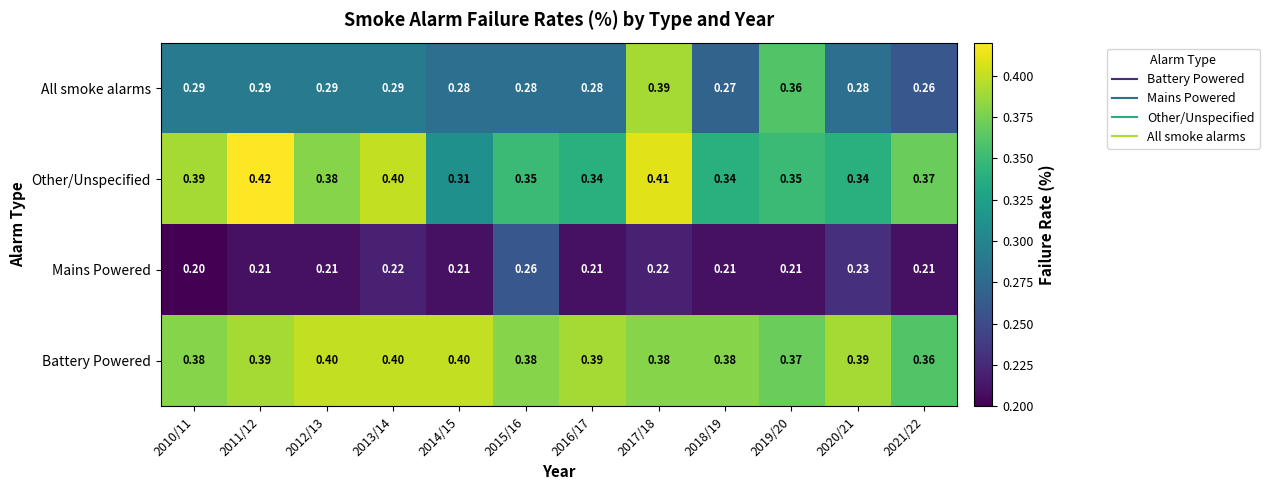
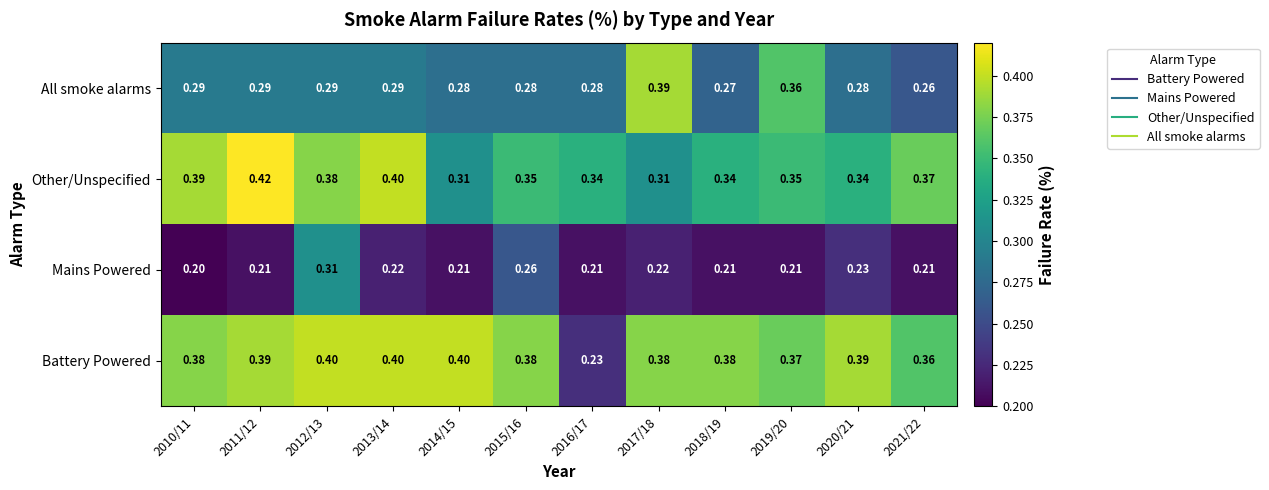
Other/Unspecified, 2017/18: 0.41 -> 0.31
Mains Powered, 2012/13: 0.21 -> 0.31
Battery Powered, 2016/17: 0.39 -> 0.23
